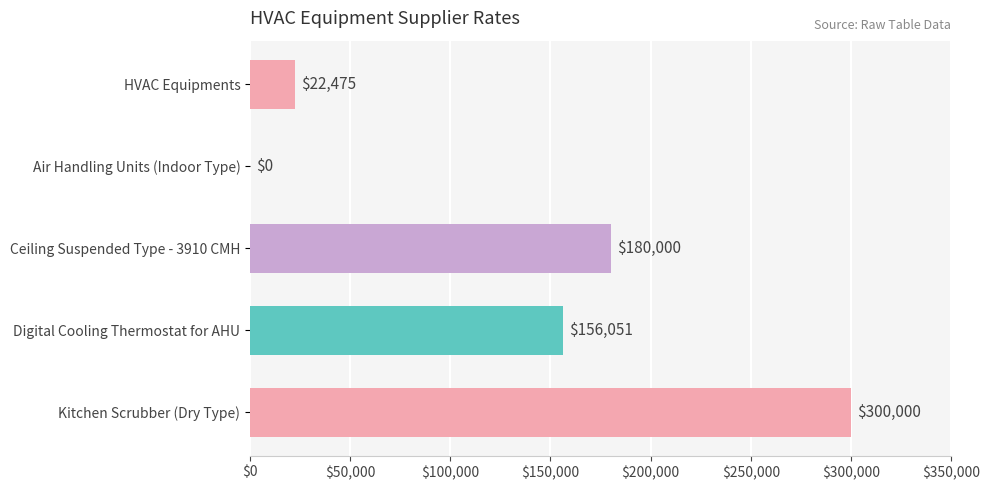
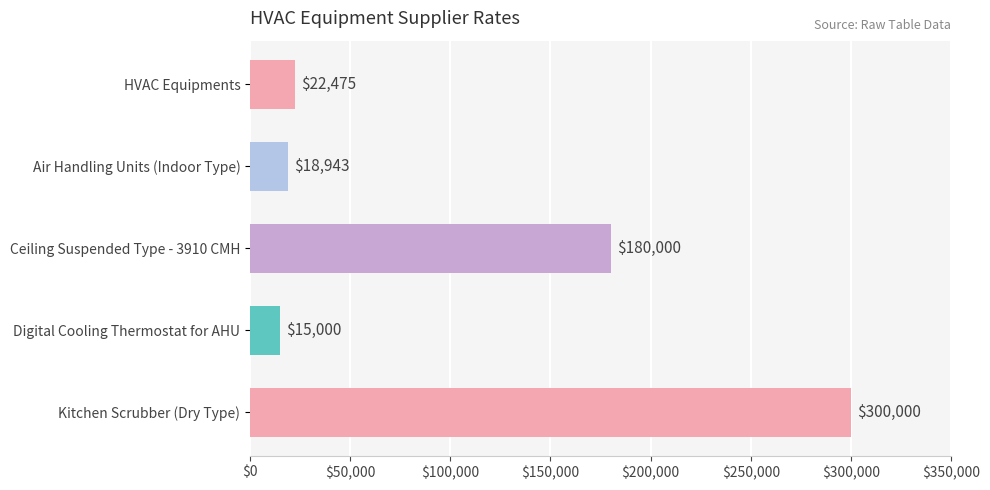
Air Handling Units (Indoor Type): $0 -> $18,943
Digital Cooling Thermostat for AHU: $156,051 -> $15,000
